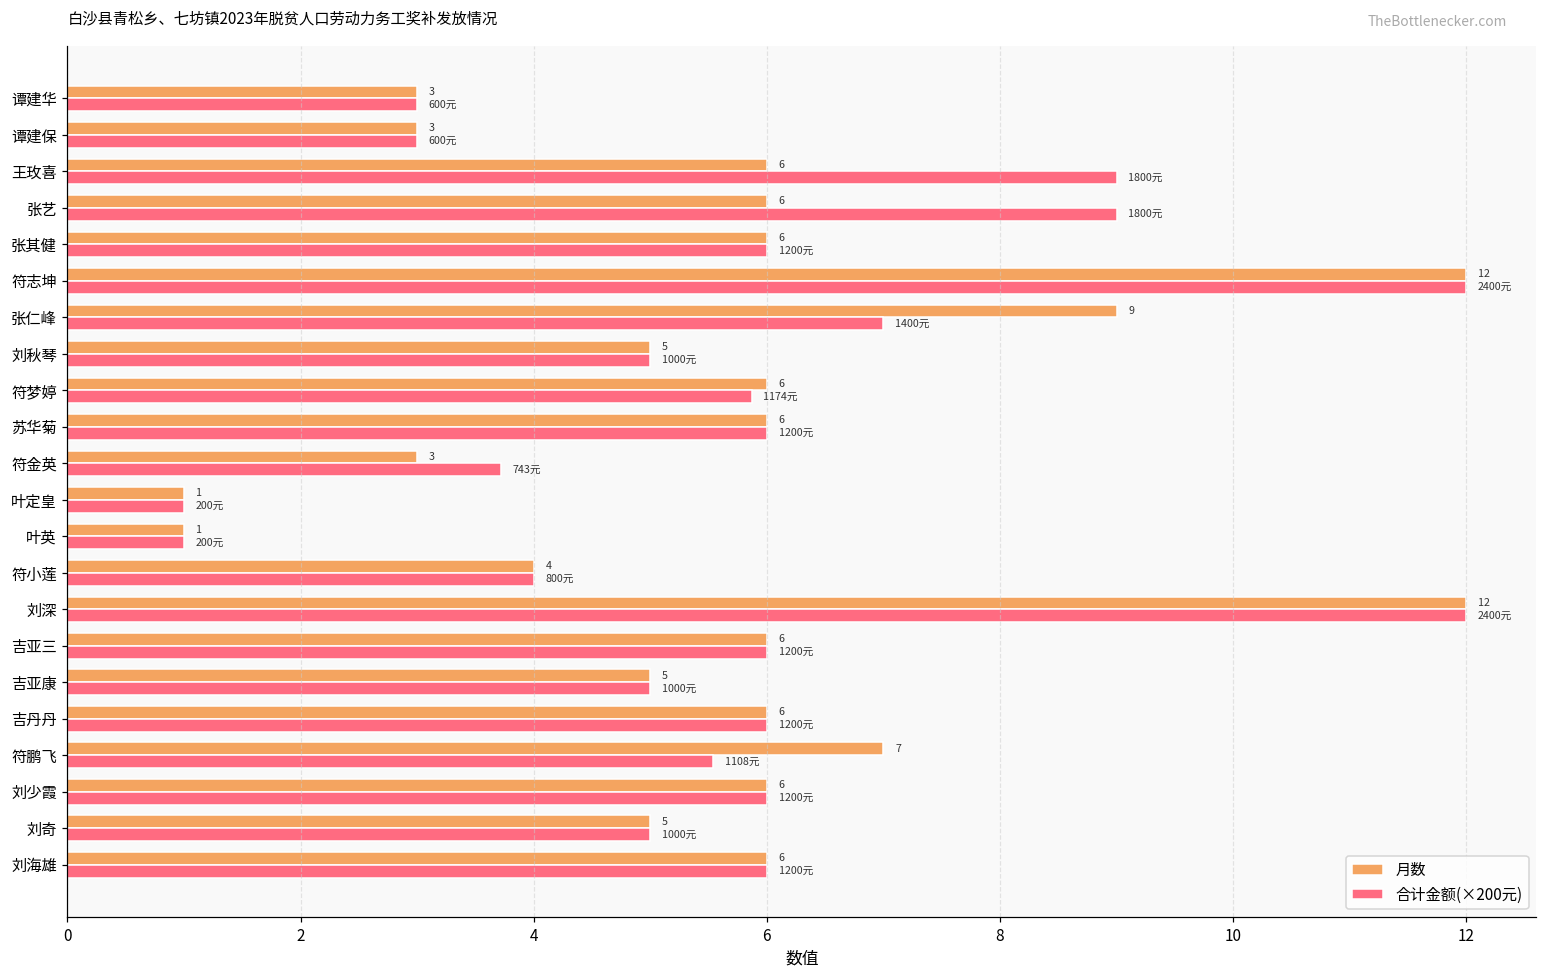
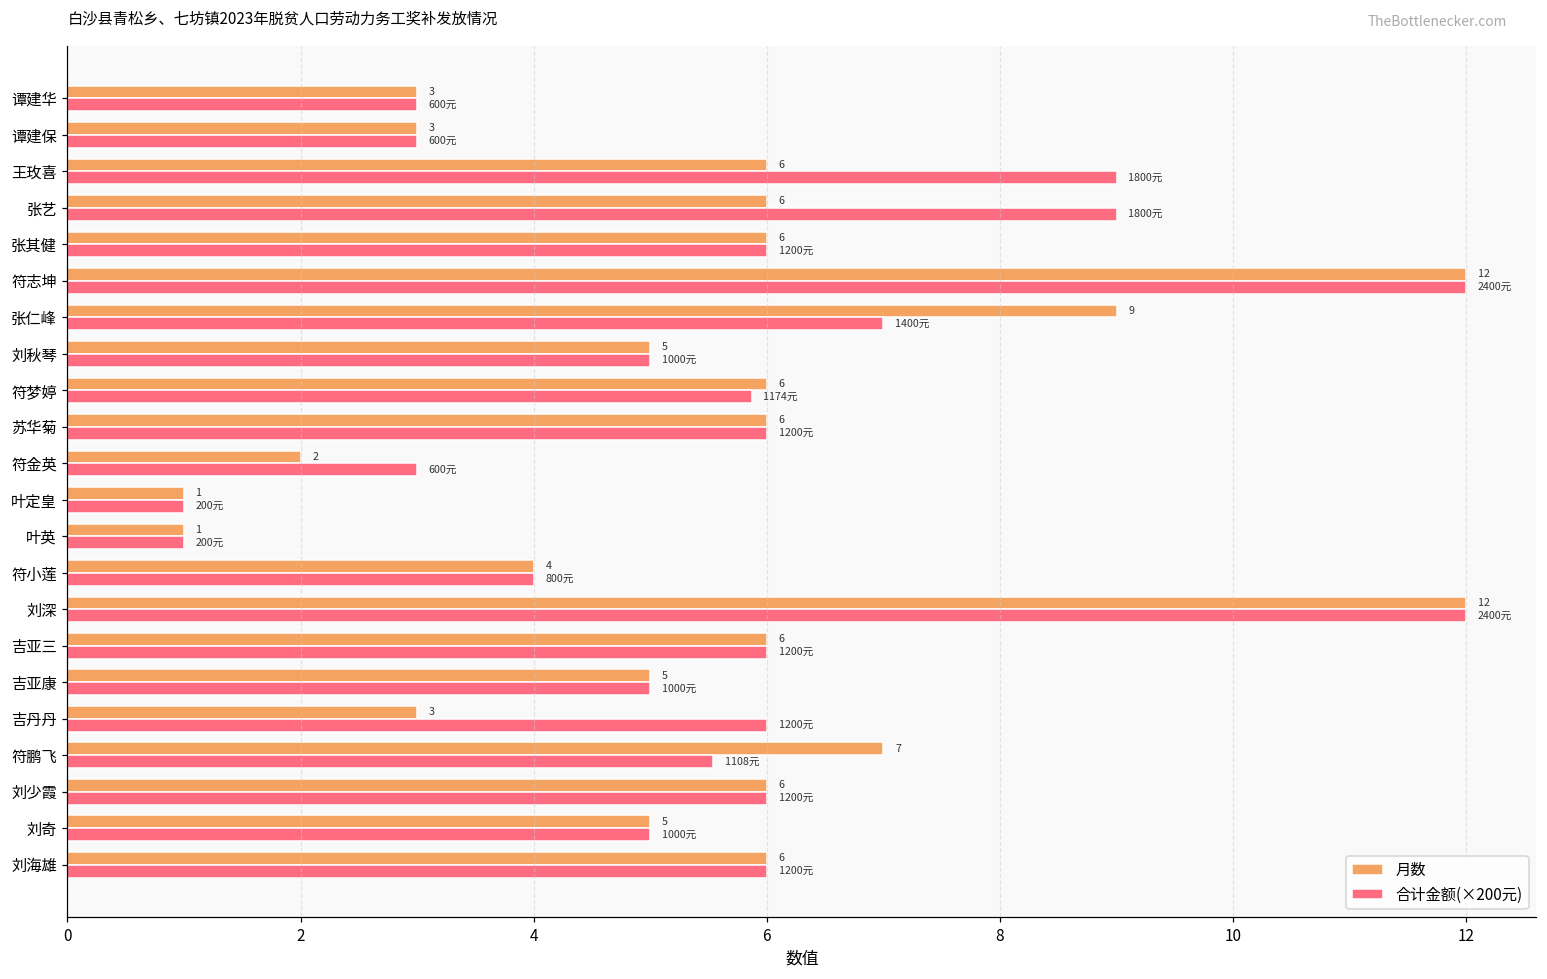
月数, 符金英: 3 -> 2
合计金额(×200元), 符金英: 743元 -> 600元
月数, 吉丹丹: 6 -> 3
